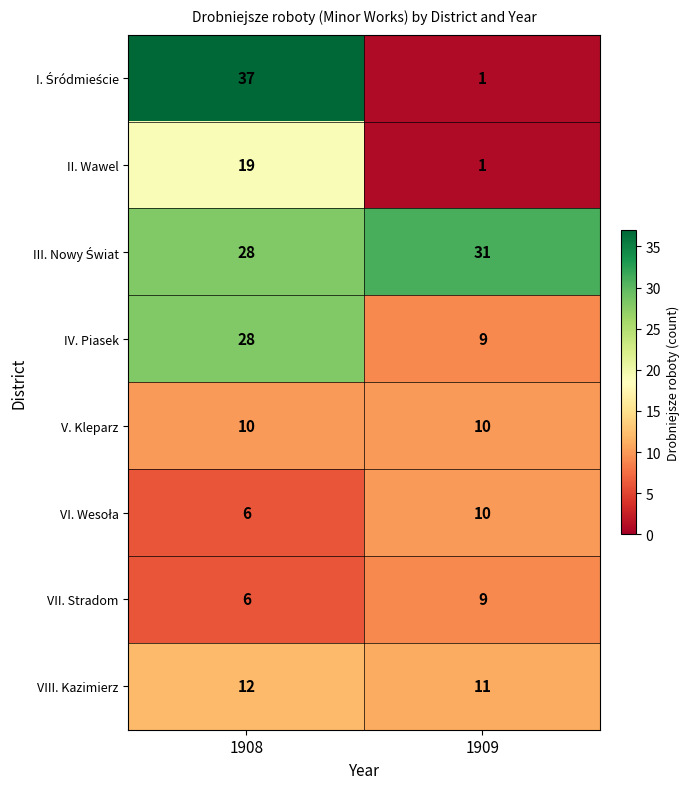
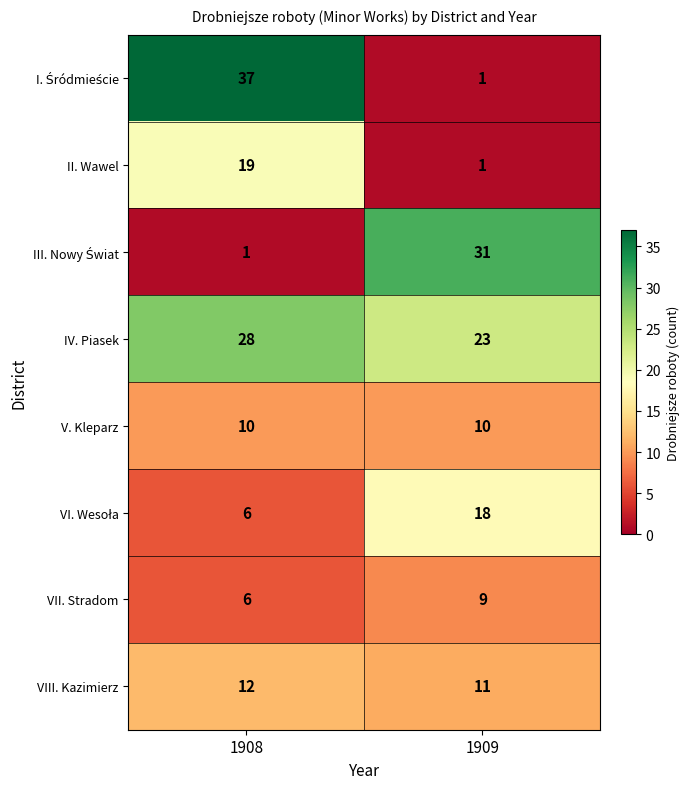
III. Nowy Świat, 1908: 28 -> 1
IV. Piasek, 1909: 9 -> 23
VI. Wesoła, 1909: 10 -> 18
